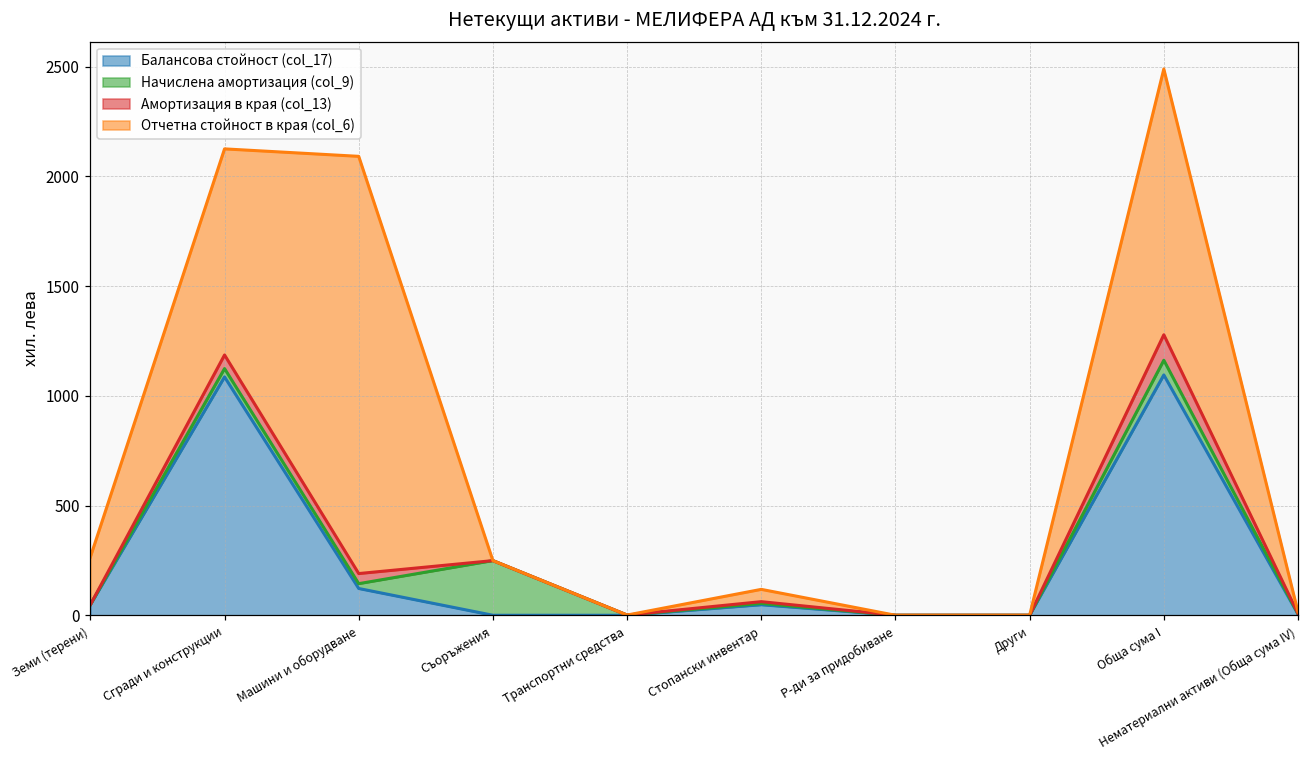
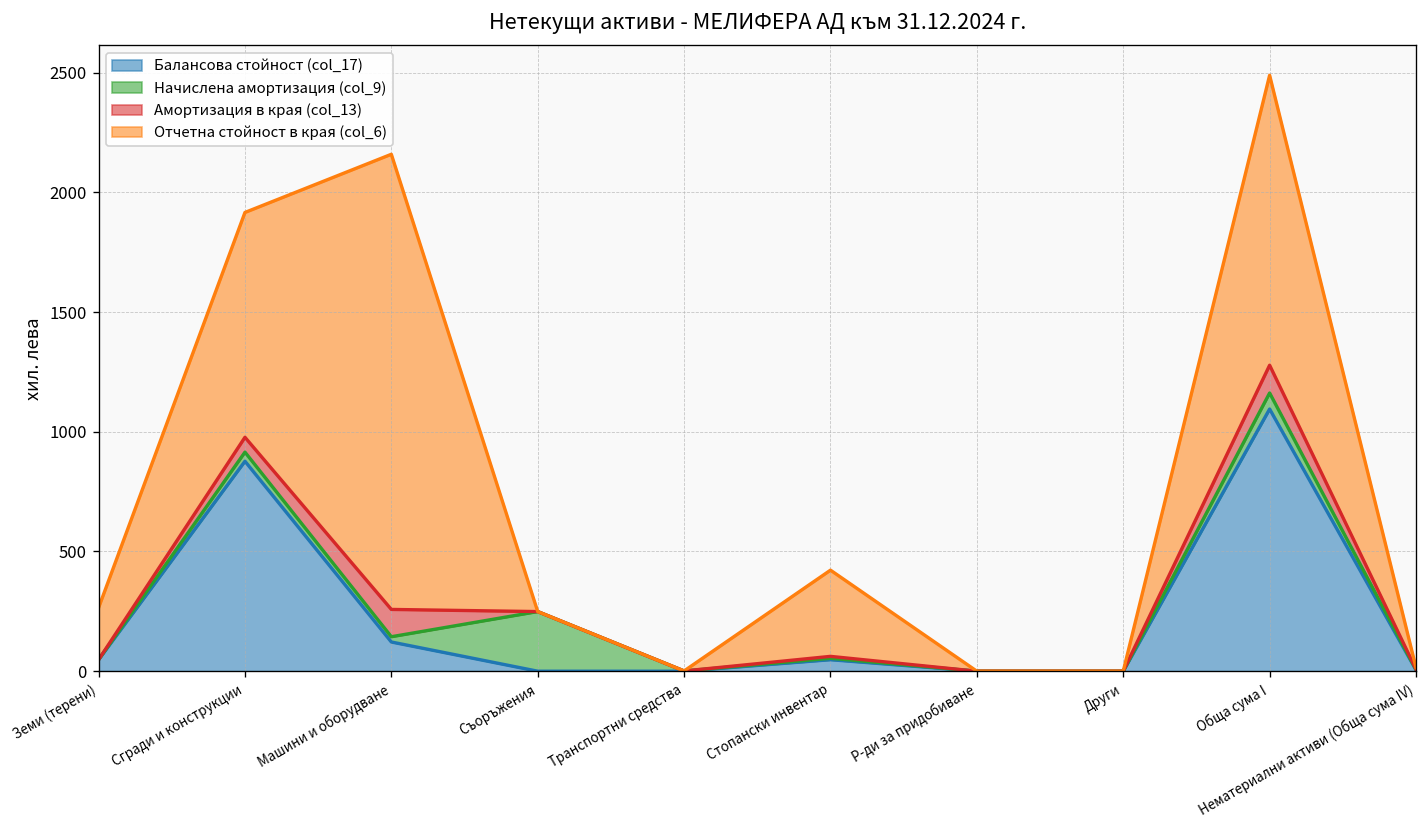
Балансова стойност (col_17), Сгради и конструкции: 1090 -> 880
Амортизация в края (col_13), Машини и оборудване: 50 -> 110
Отчетна стойност в края (col_6), Стопански инвентар: 60 -> 360
